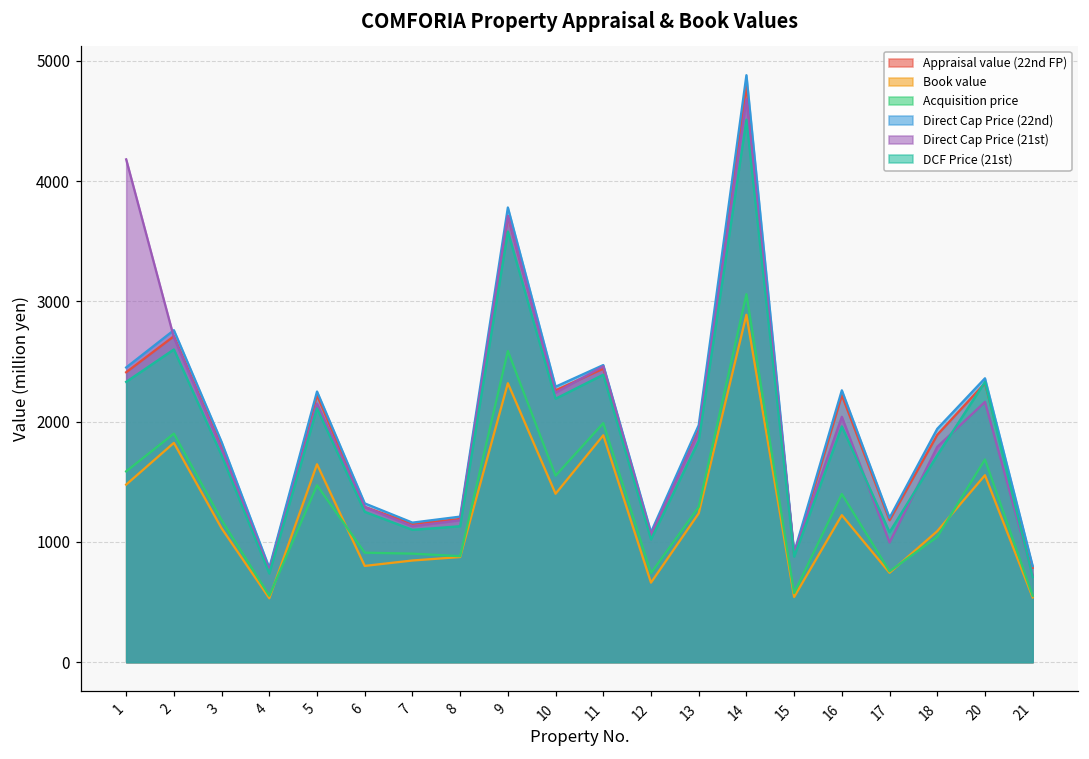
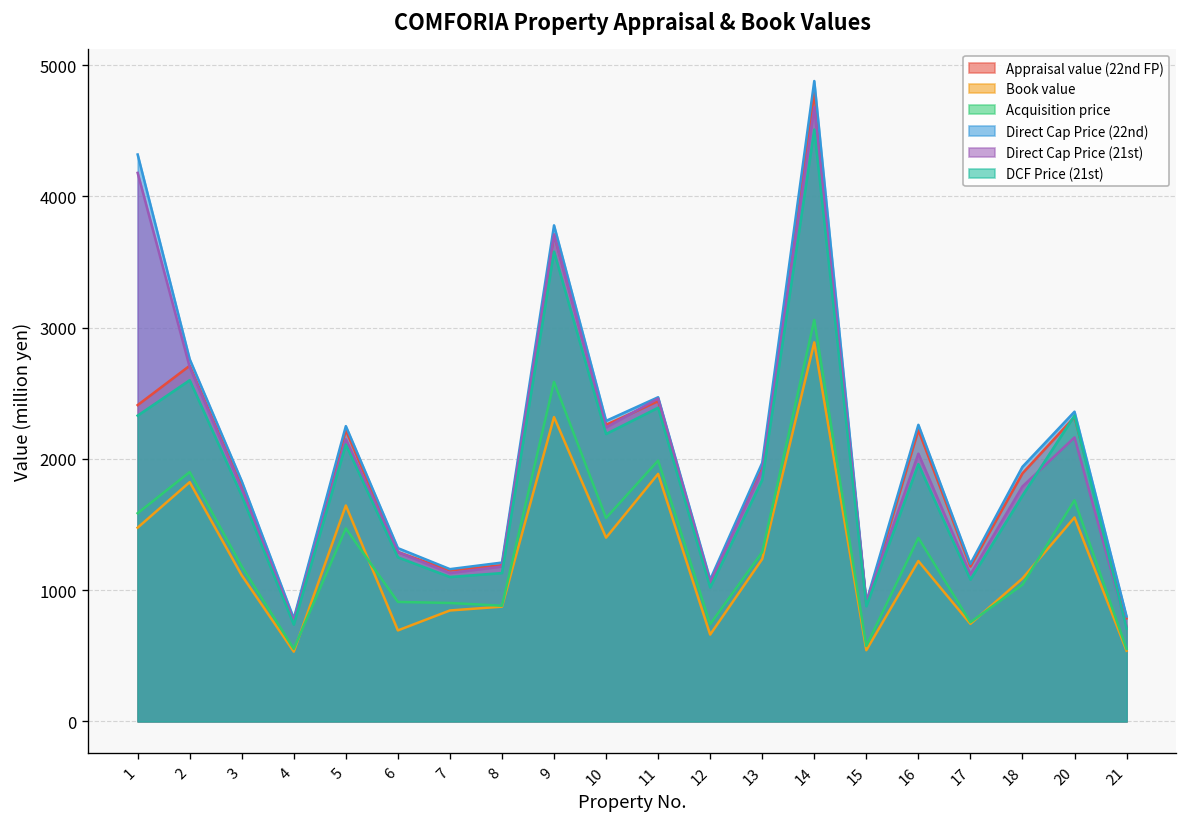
Direct Cap Price (22nd), 1: 2450 -> 4320
Book value, 6: 800 -> 690
Direct Cap Price (21st), 17: 1000 -> 1120
